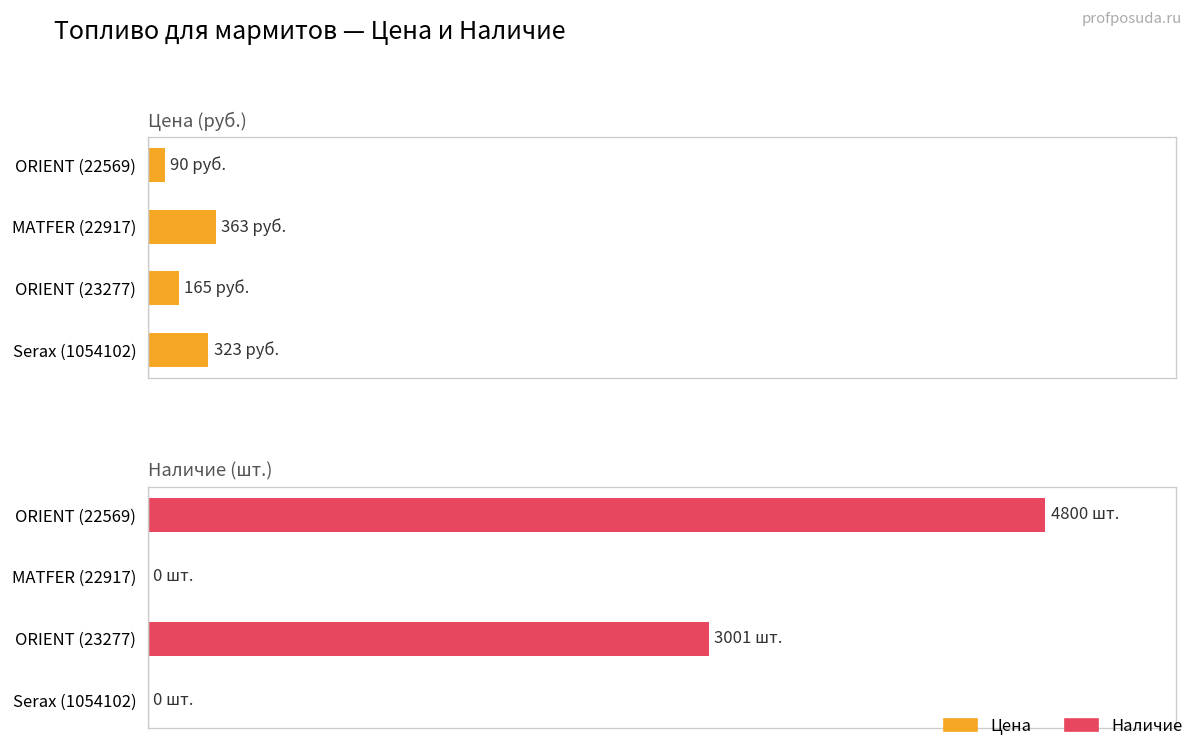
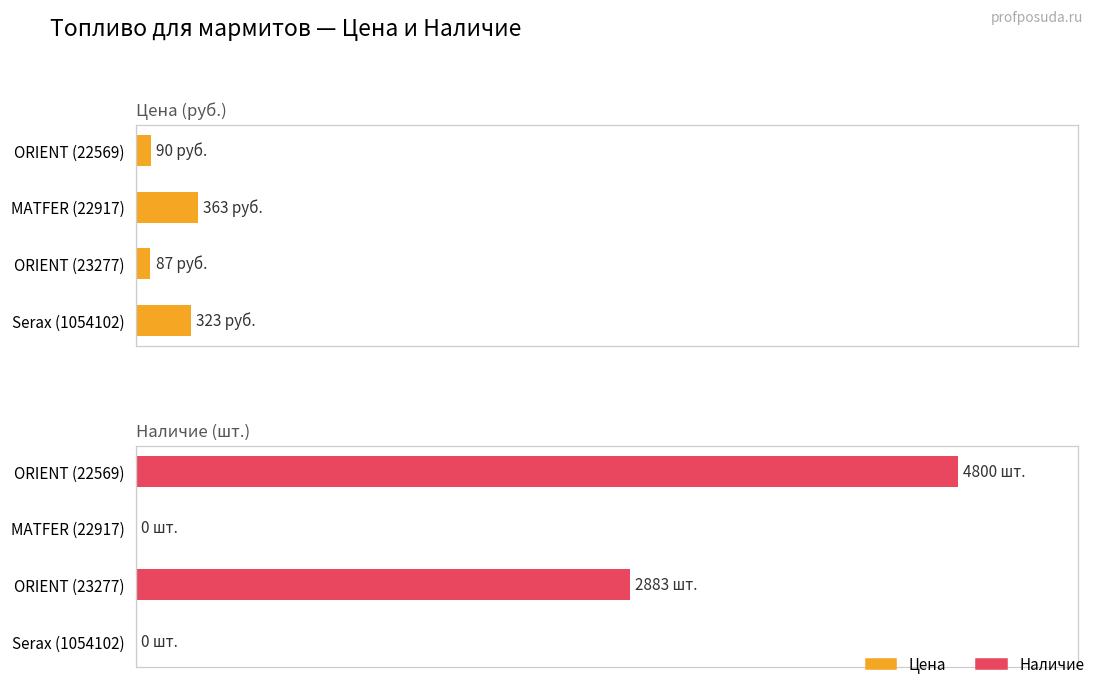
Цена (руб.), ORIENT (23277): 165 -> 87
Наличие (шт.), ORIENT (23277): 3001 -> 2883
